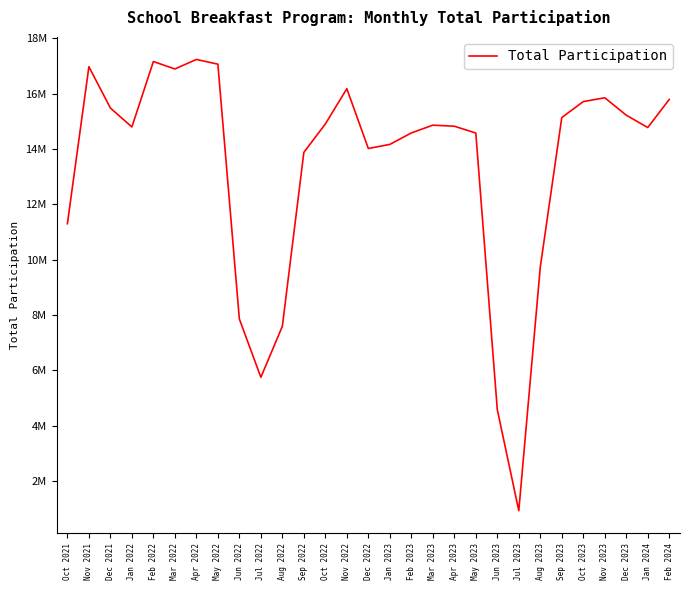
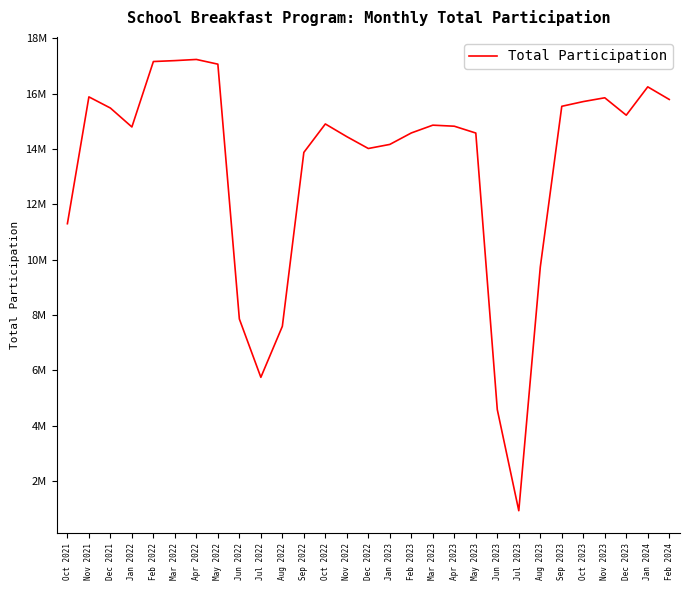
Nov 2021: 17000000 -> 15900000
Mar 2022: 16900000 -> 17200000
Nov 2022: 16200000 -> 14400000
Sep 2023: 15100000 -> 15500000
Jan 2024: 14800000 -> 16200000
